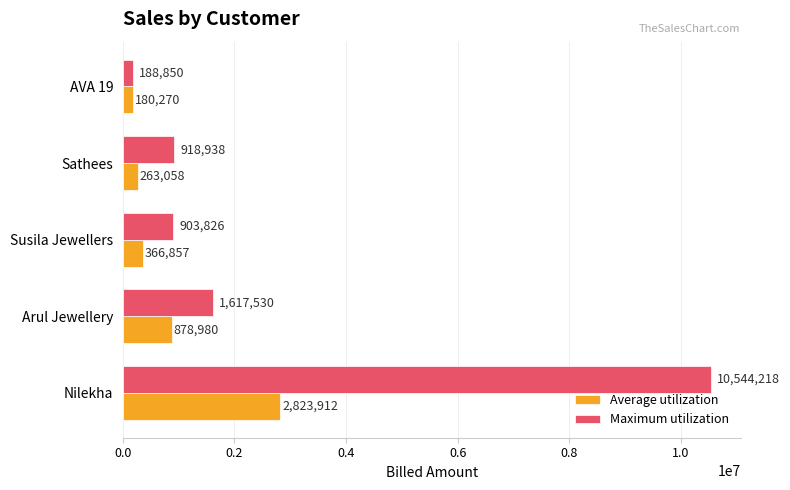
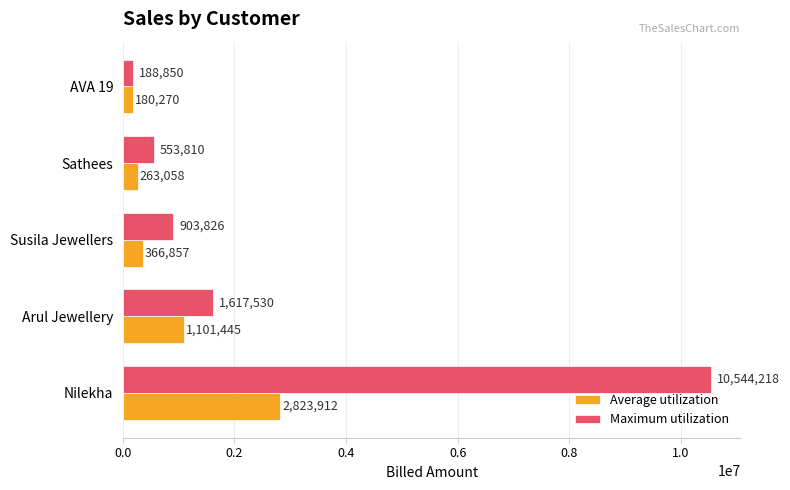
Maximum utilization, Sathees: 918,938 -> 553,810
Average utilization, Arul Jewellery: 878,980 -> 1,101,445
